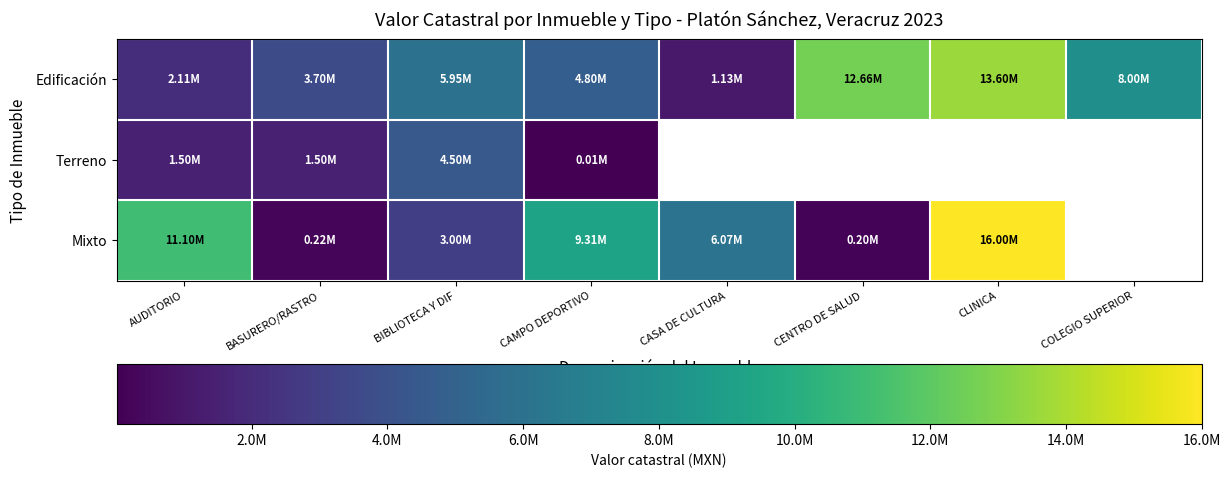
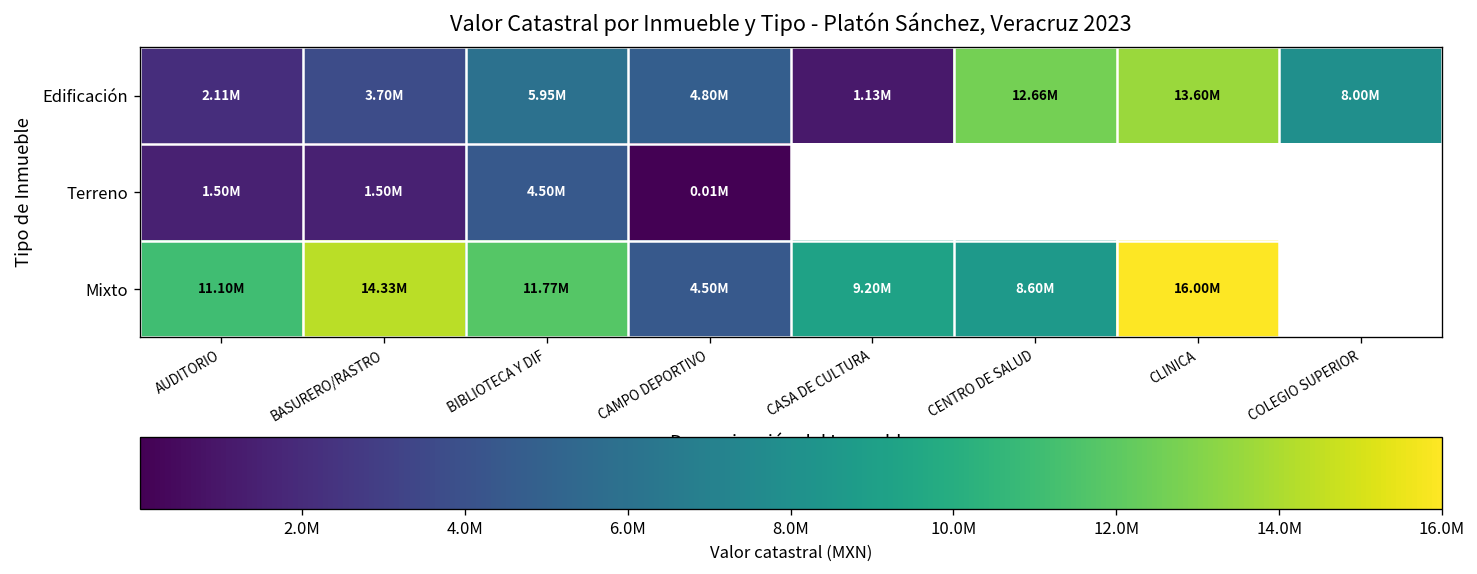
Mixto, BASURERO/RASTRO: 0.22M -> 14.33M
Mixto, BIBLIOTECA Y DIF: 3.00M -> 11.77M
Mixto, CAMPO DEPORTIVO: 9.31M -> 4.50M
Mixto, CASA DE CULTURA: 6.07M -> 9.20M
Mixto, CENTRO DE SALUD: 0.20M -> 8.60M
